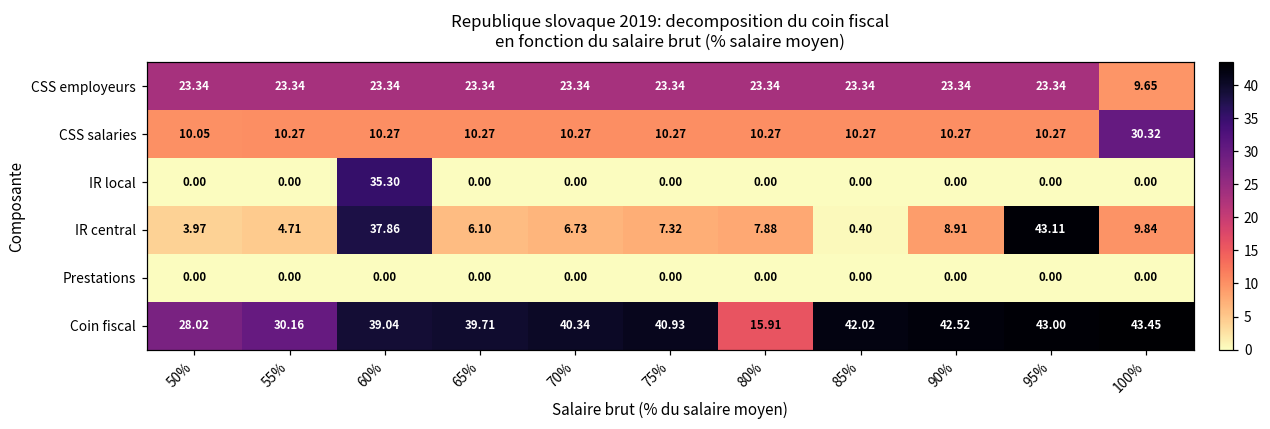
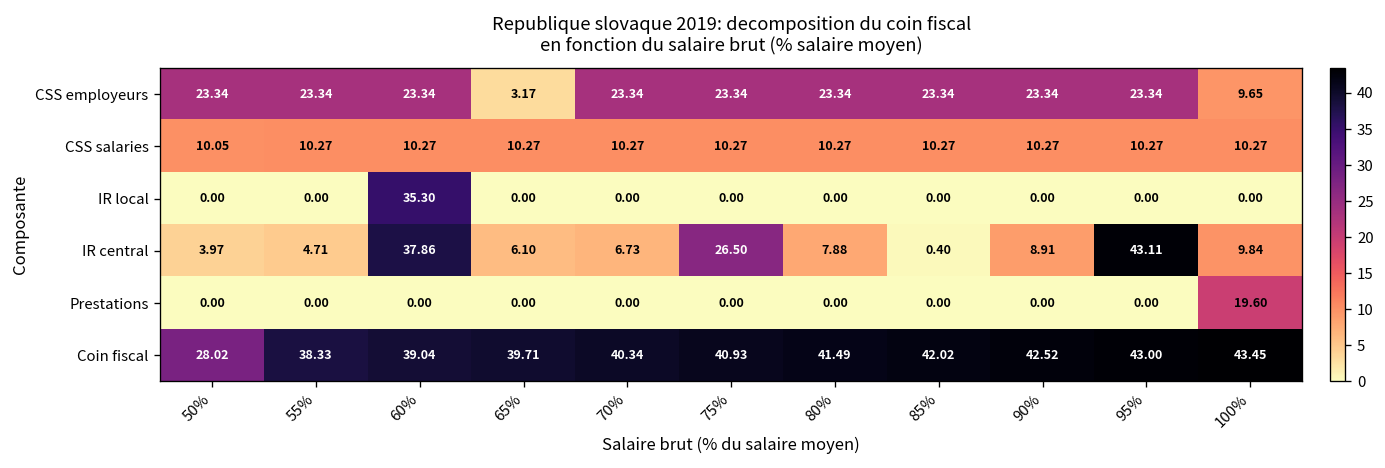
CSS employeurs, 65%: 23.34 -> 3.17
CSS salaries, 100%: 30.32 -> 10.27
IR central, 75%: 7.32 -> 26.50
Prestations, 100%: 0.00 -> 19.60
Coin fiscal, 55%: 30.16 -> 38.33
Coin fiscal, 80%: 15.91 -> 41.49
